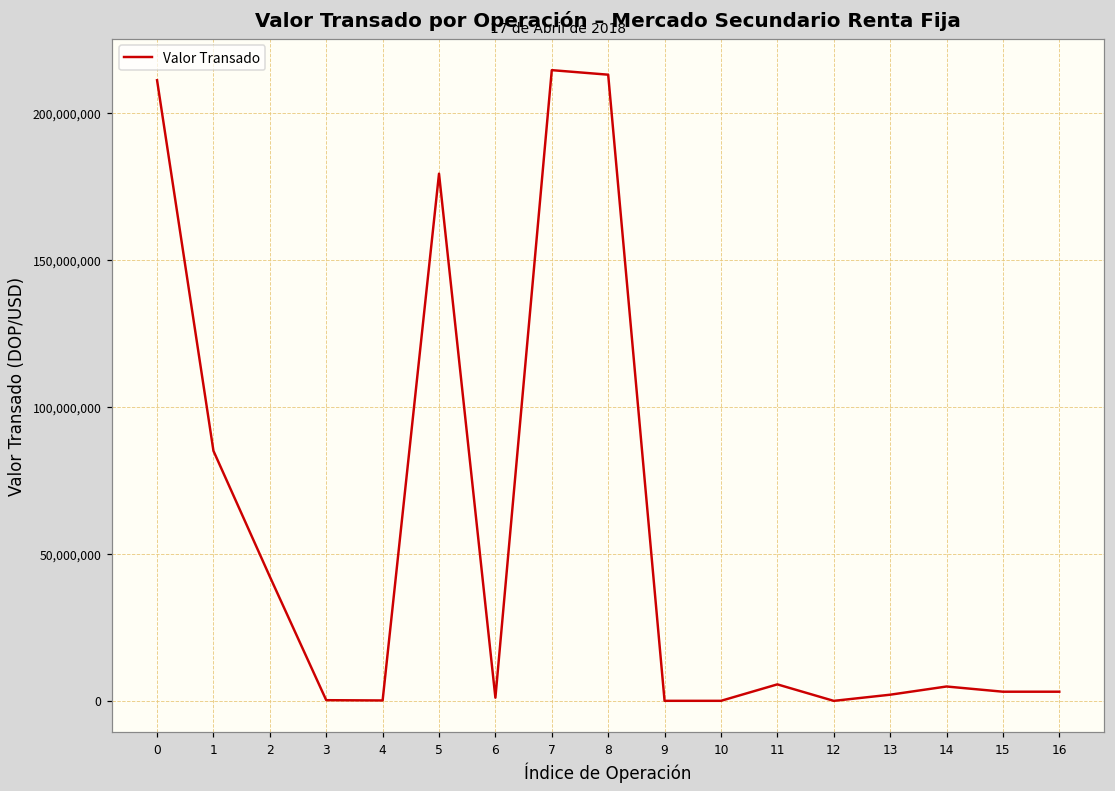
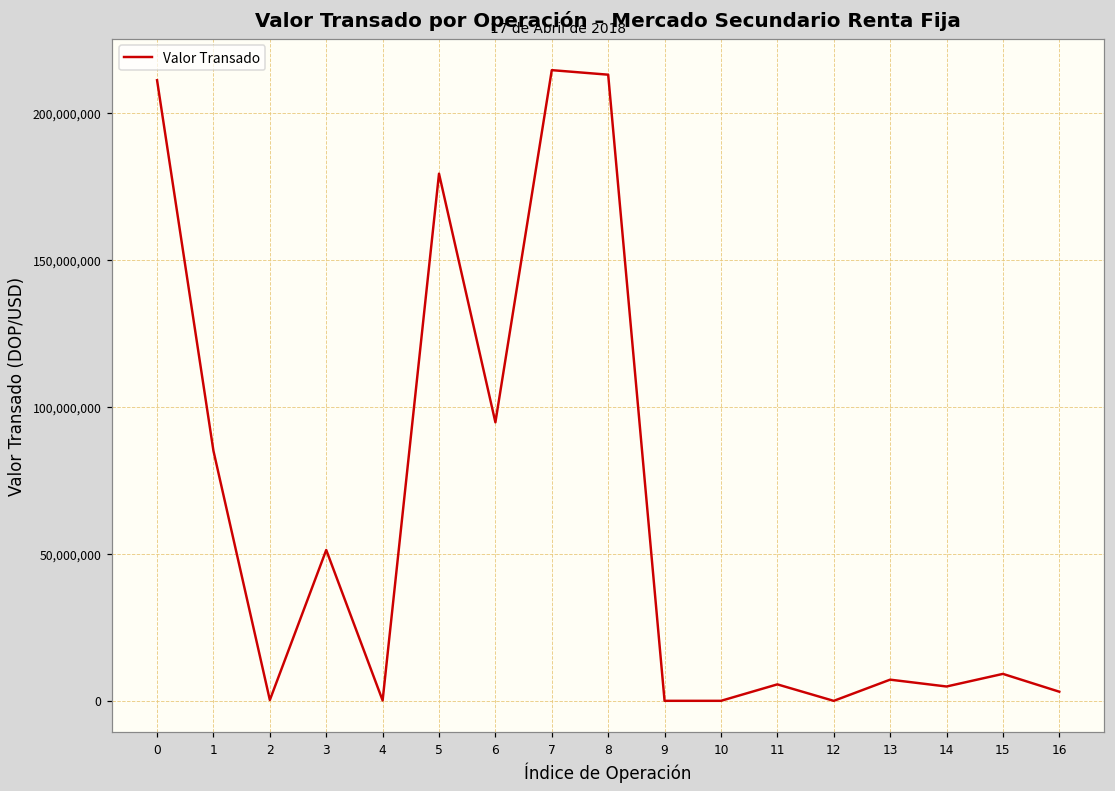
2: 42,000,000 -> 0
3: 0 -> 51,000,000
6: 1,000,000 -> 95,000,000
13: 2,000,000 -> 7,000,000
15: 3,000,000 -> 9,000,000
